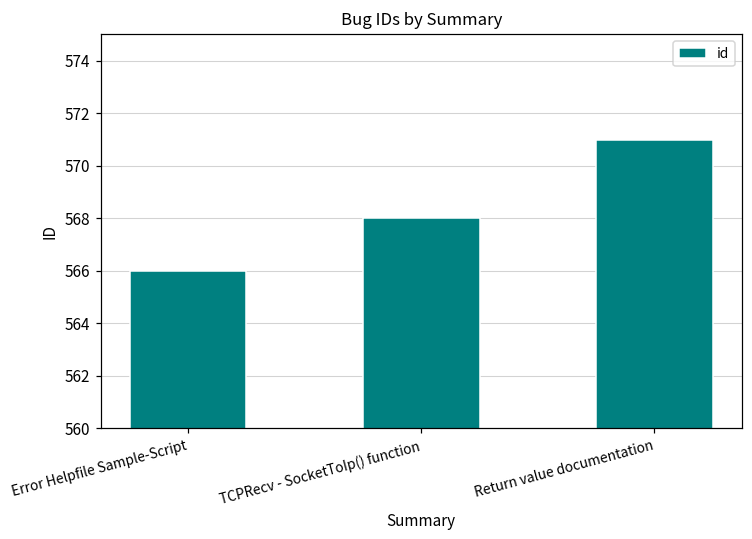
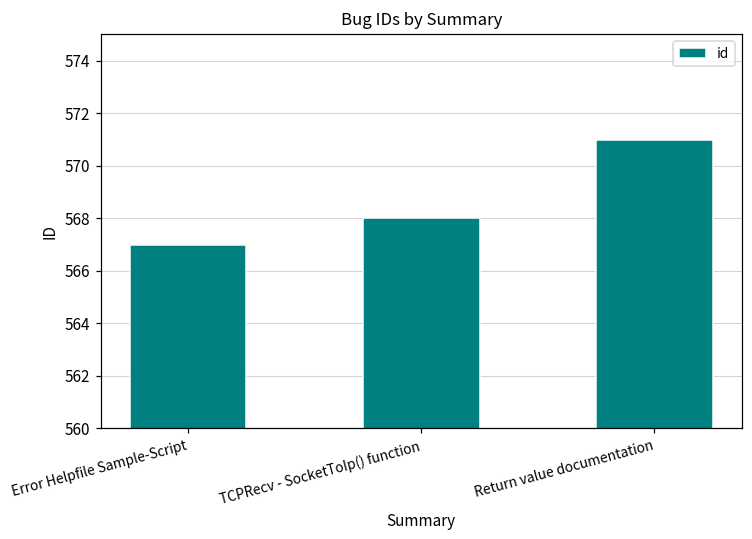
Error Helpfile Sample-Script: 566 -> 567
